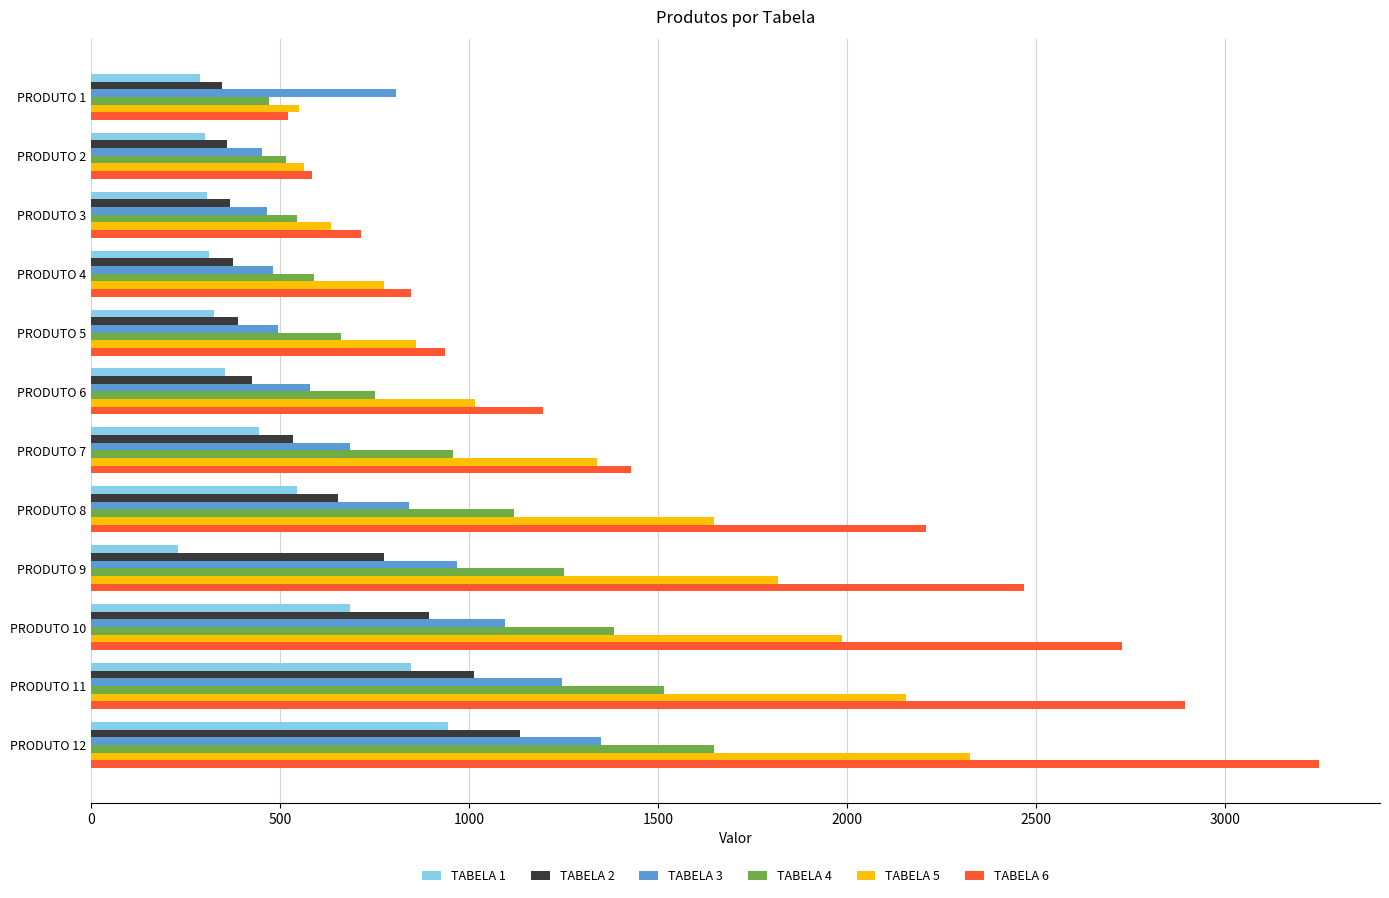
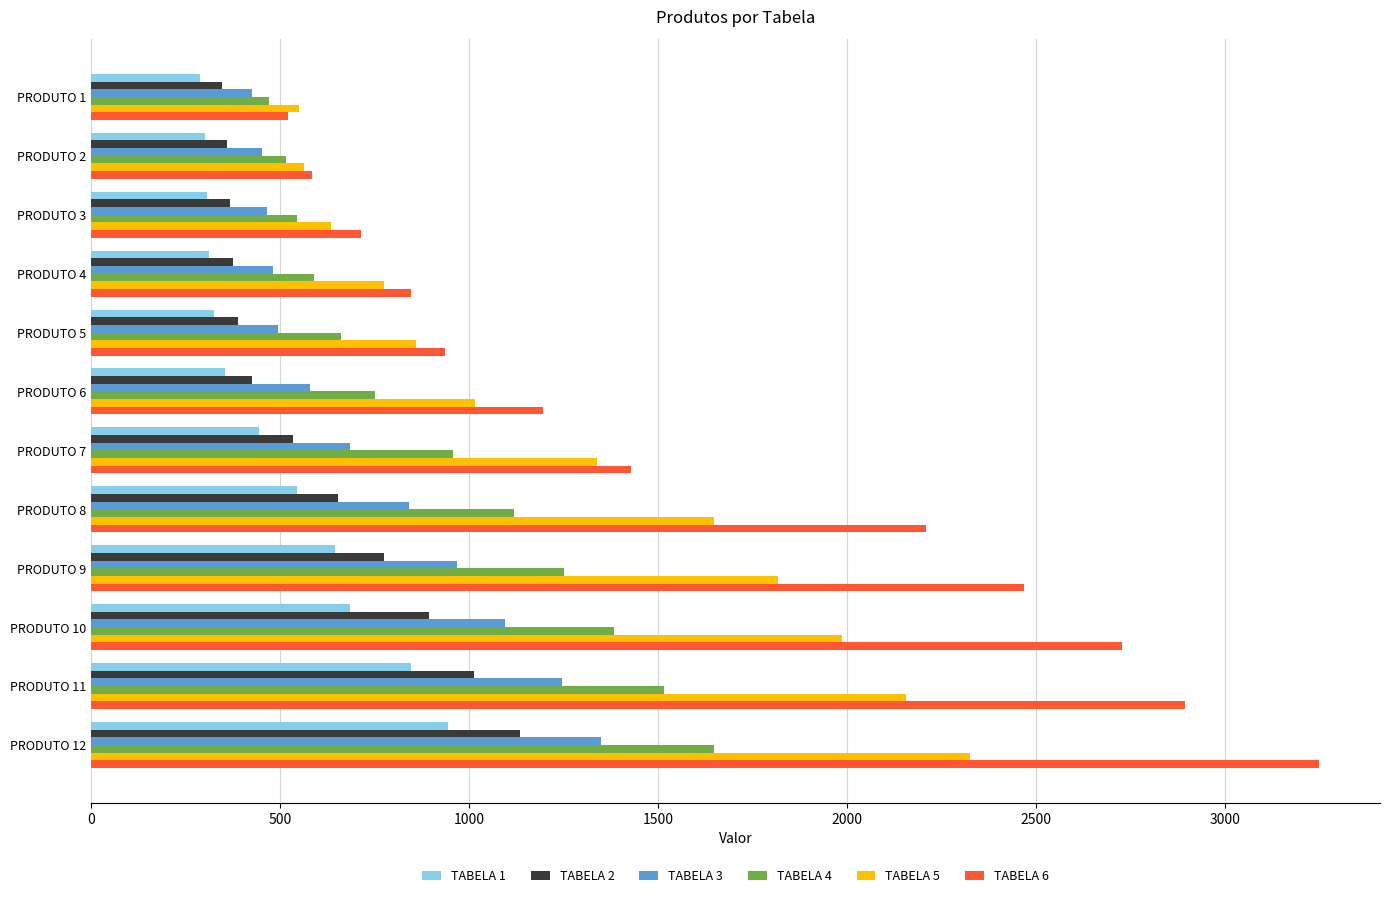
TABELA 3, PRODUTO 1: 810 -> 420
TABELA 1, PRODUTO 9: 230 -> 650
